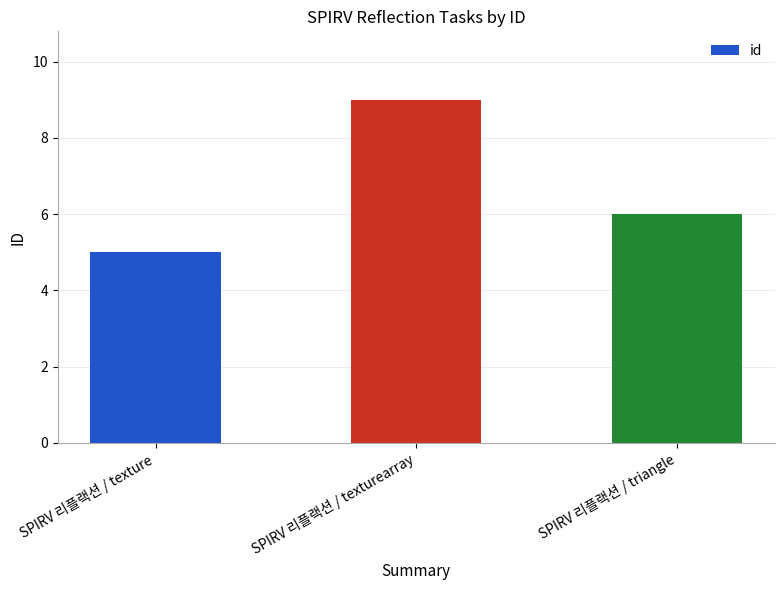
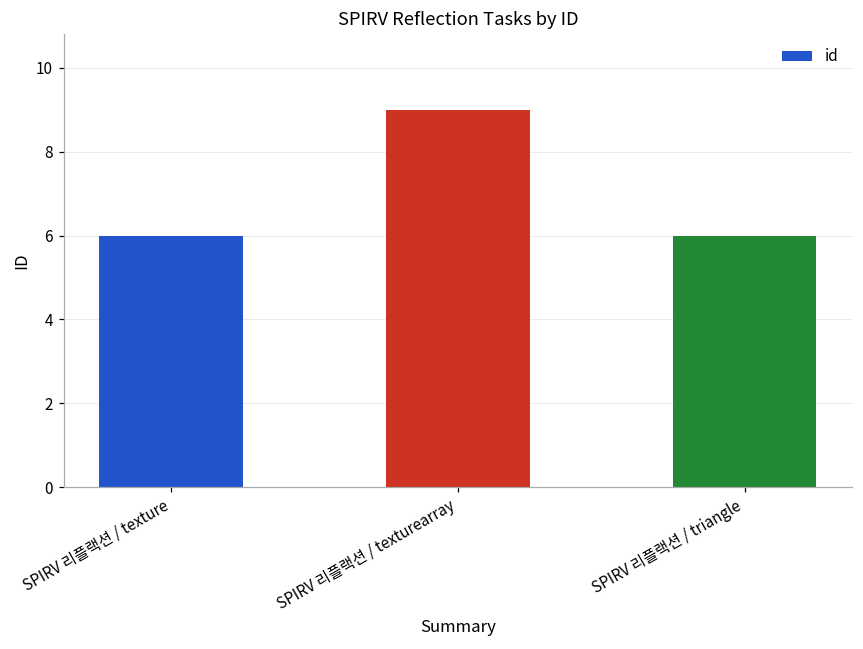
SPIRV 리플랙션 / texture: 5 -> 6
